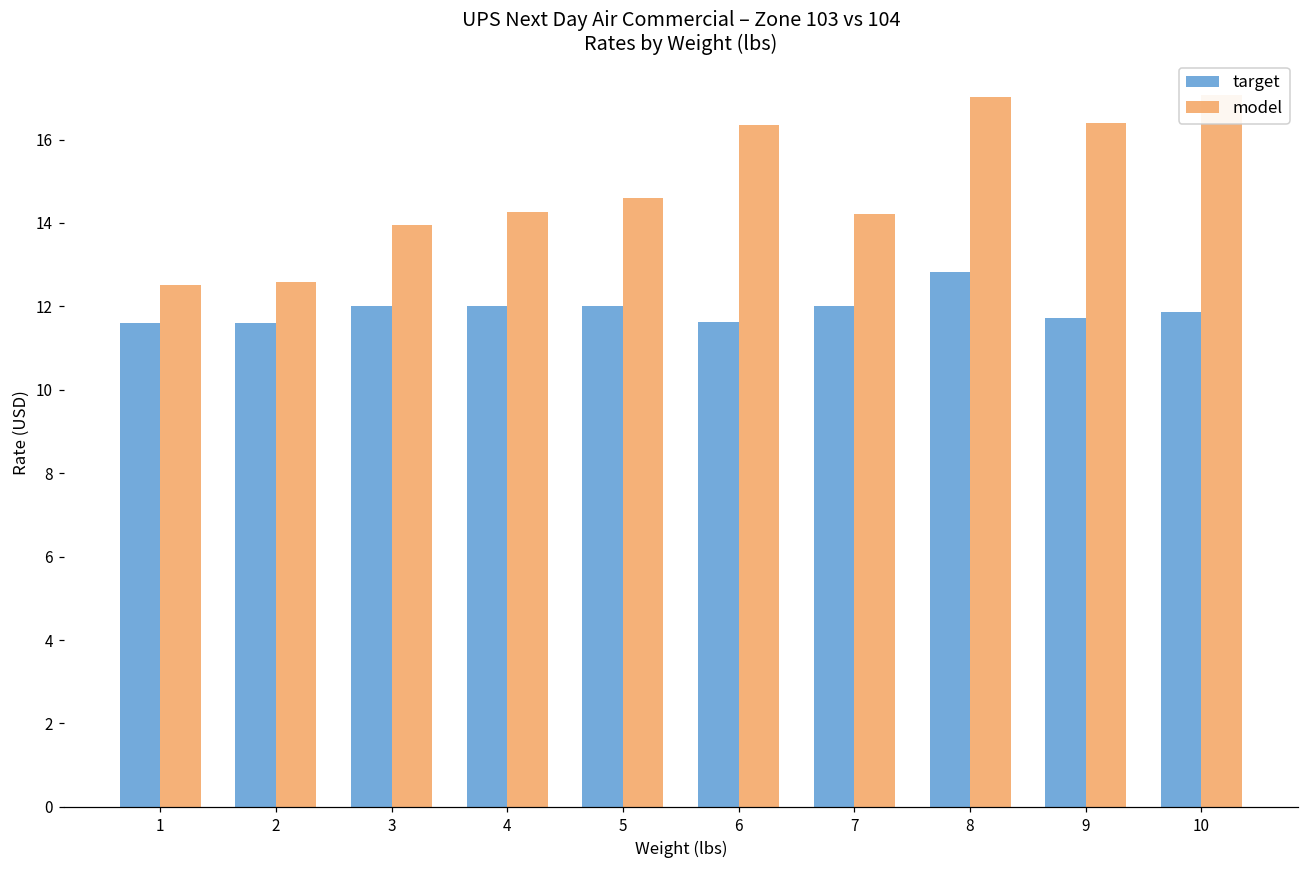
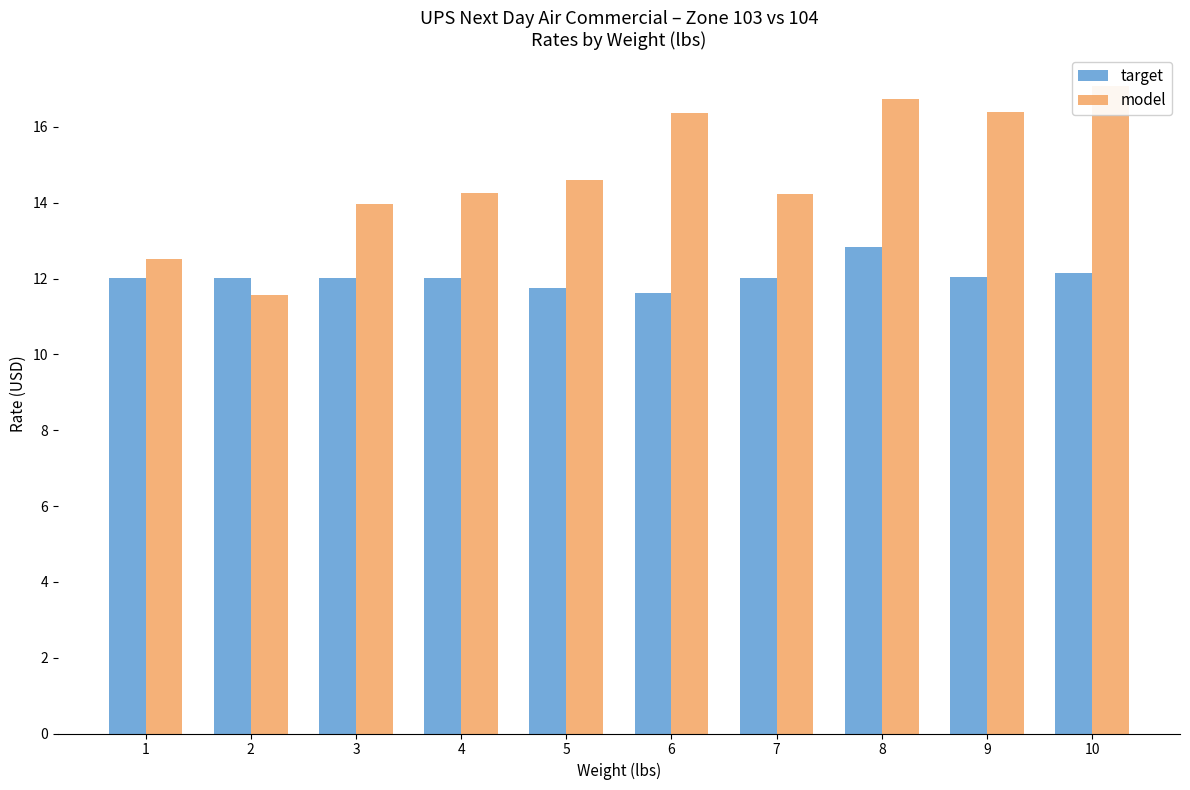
target, 1: 11.6 -> 12.0
target, 2: 11.6 -> 12.0
model, 2: 12.6 -> 11.6
target, 5: 12.0 -> 11.7
model, 8: 17.0 -> 16.7
target, 9: 11.7 -> 12.0
target, 10: 11.9 -> 12.1
